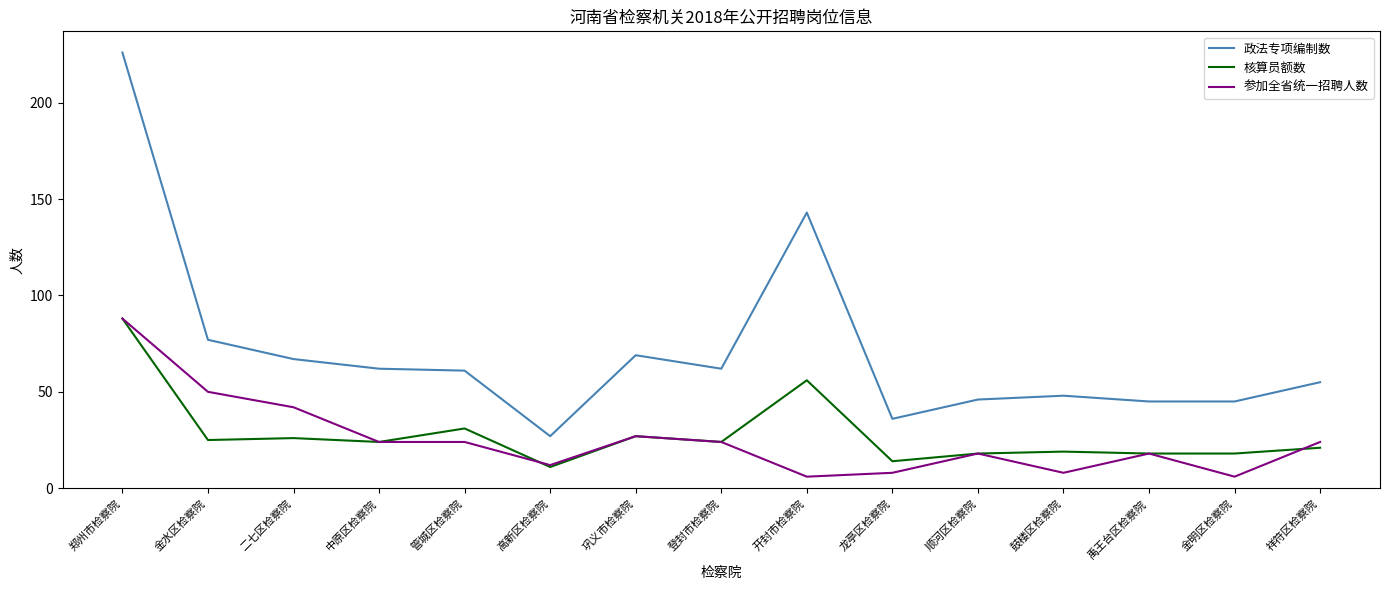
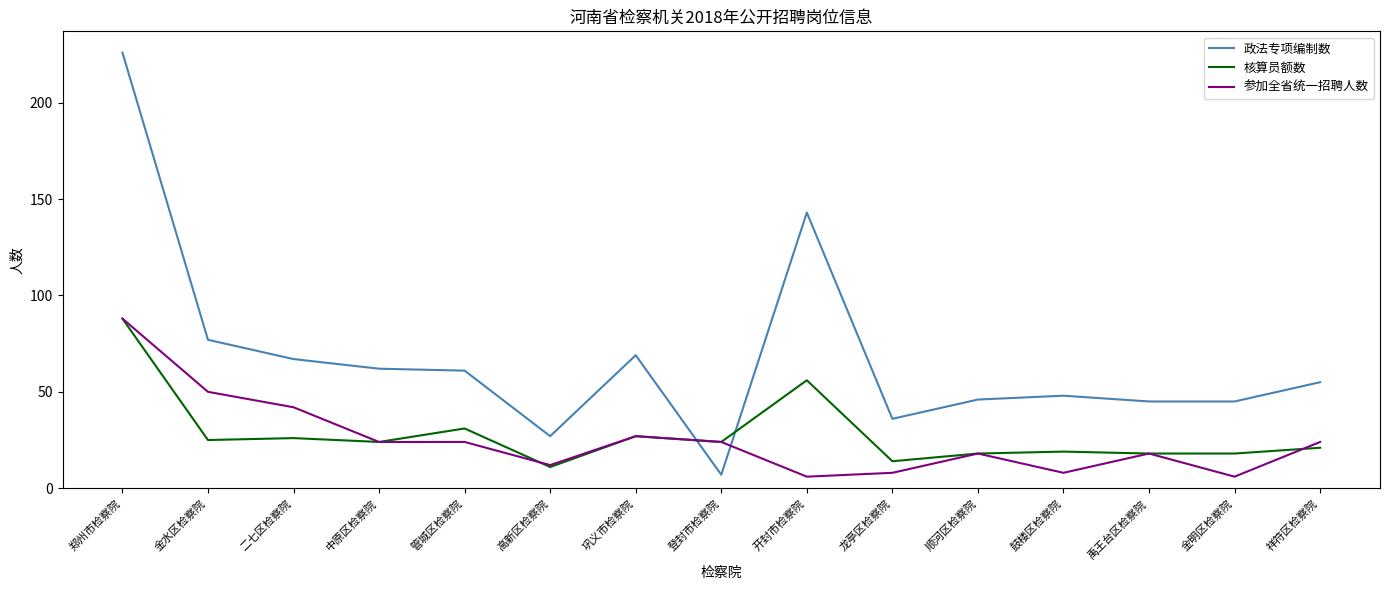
政法专项编制数, 登封市检察院: 62 -> 7
